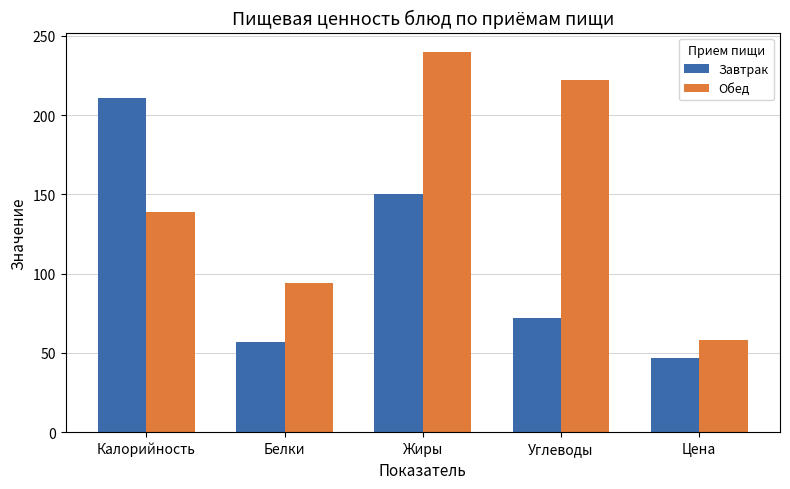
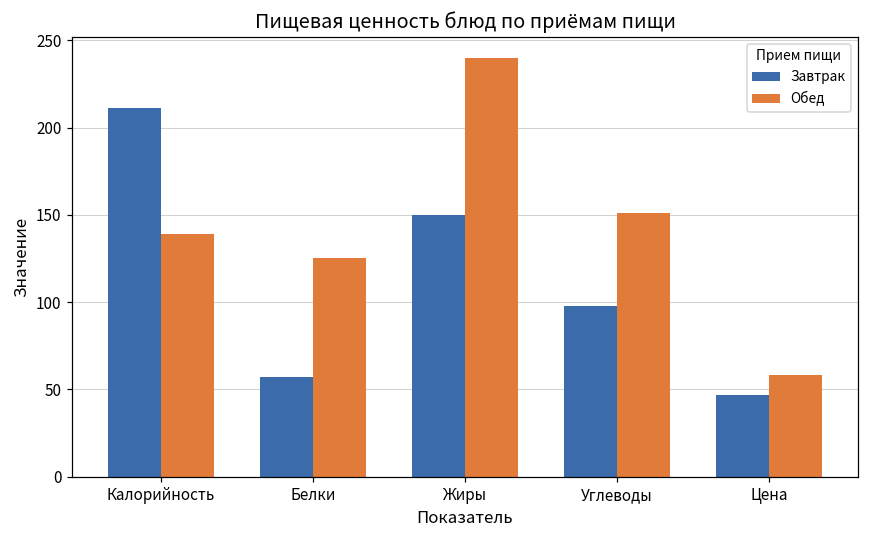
Обед, Белки: 94 -> 125
Завтрак, Углеводы: 72 -> 98
Обед, Углеводы: 222 -> 151
